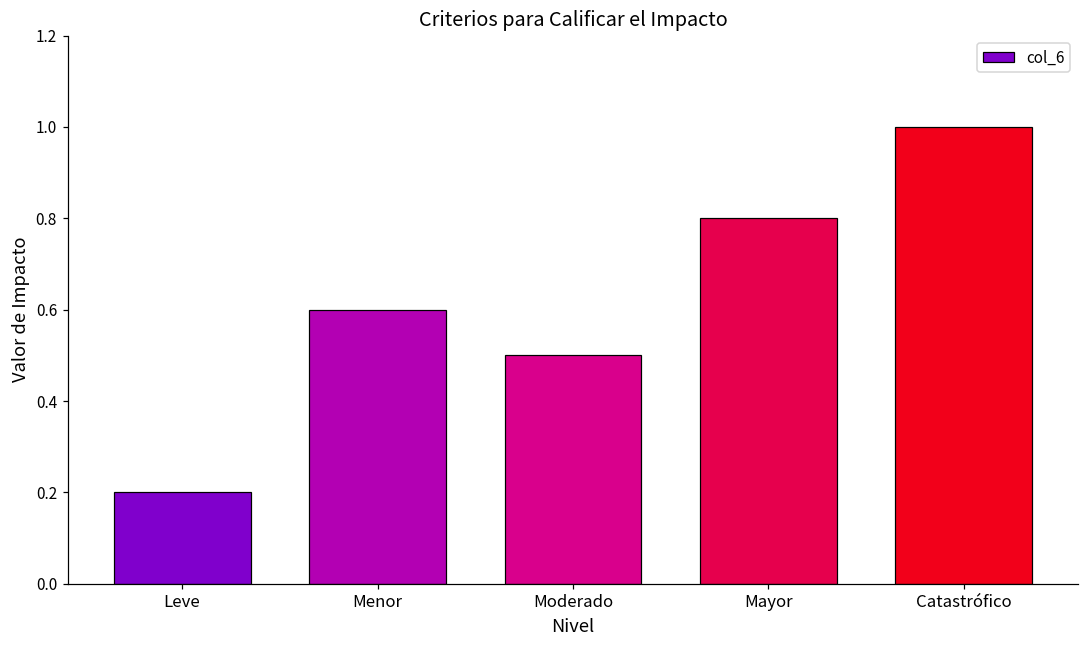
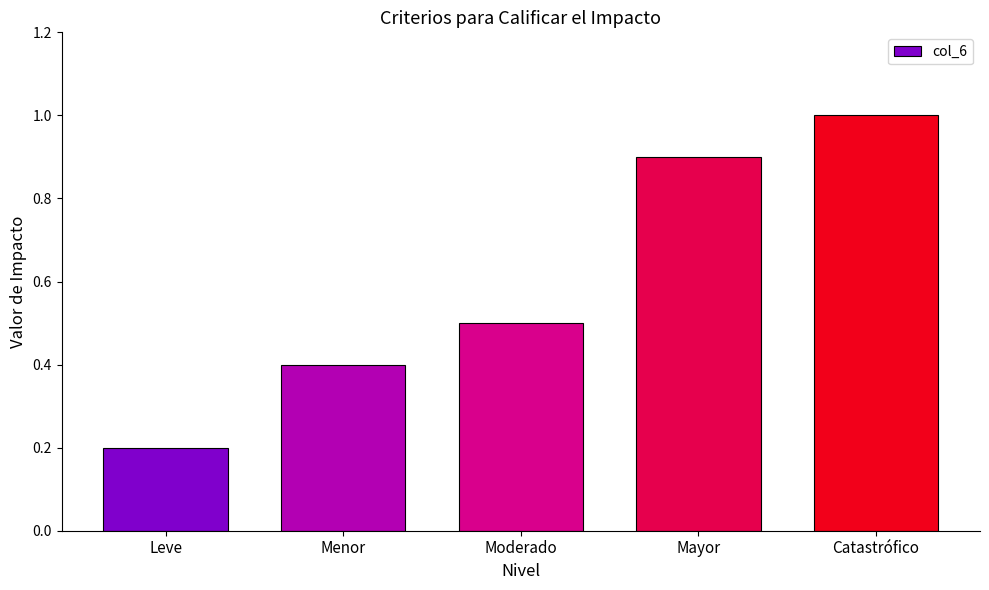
Menor: 0.6 -> 0.4
Mayor: 0.8 -> 0.9
